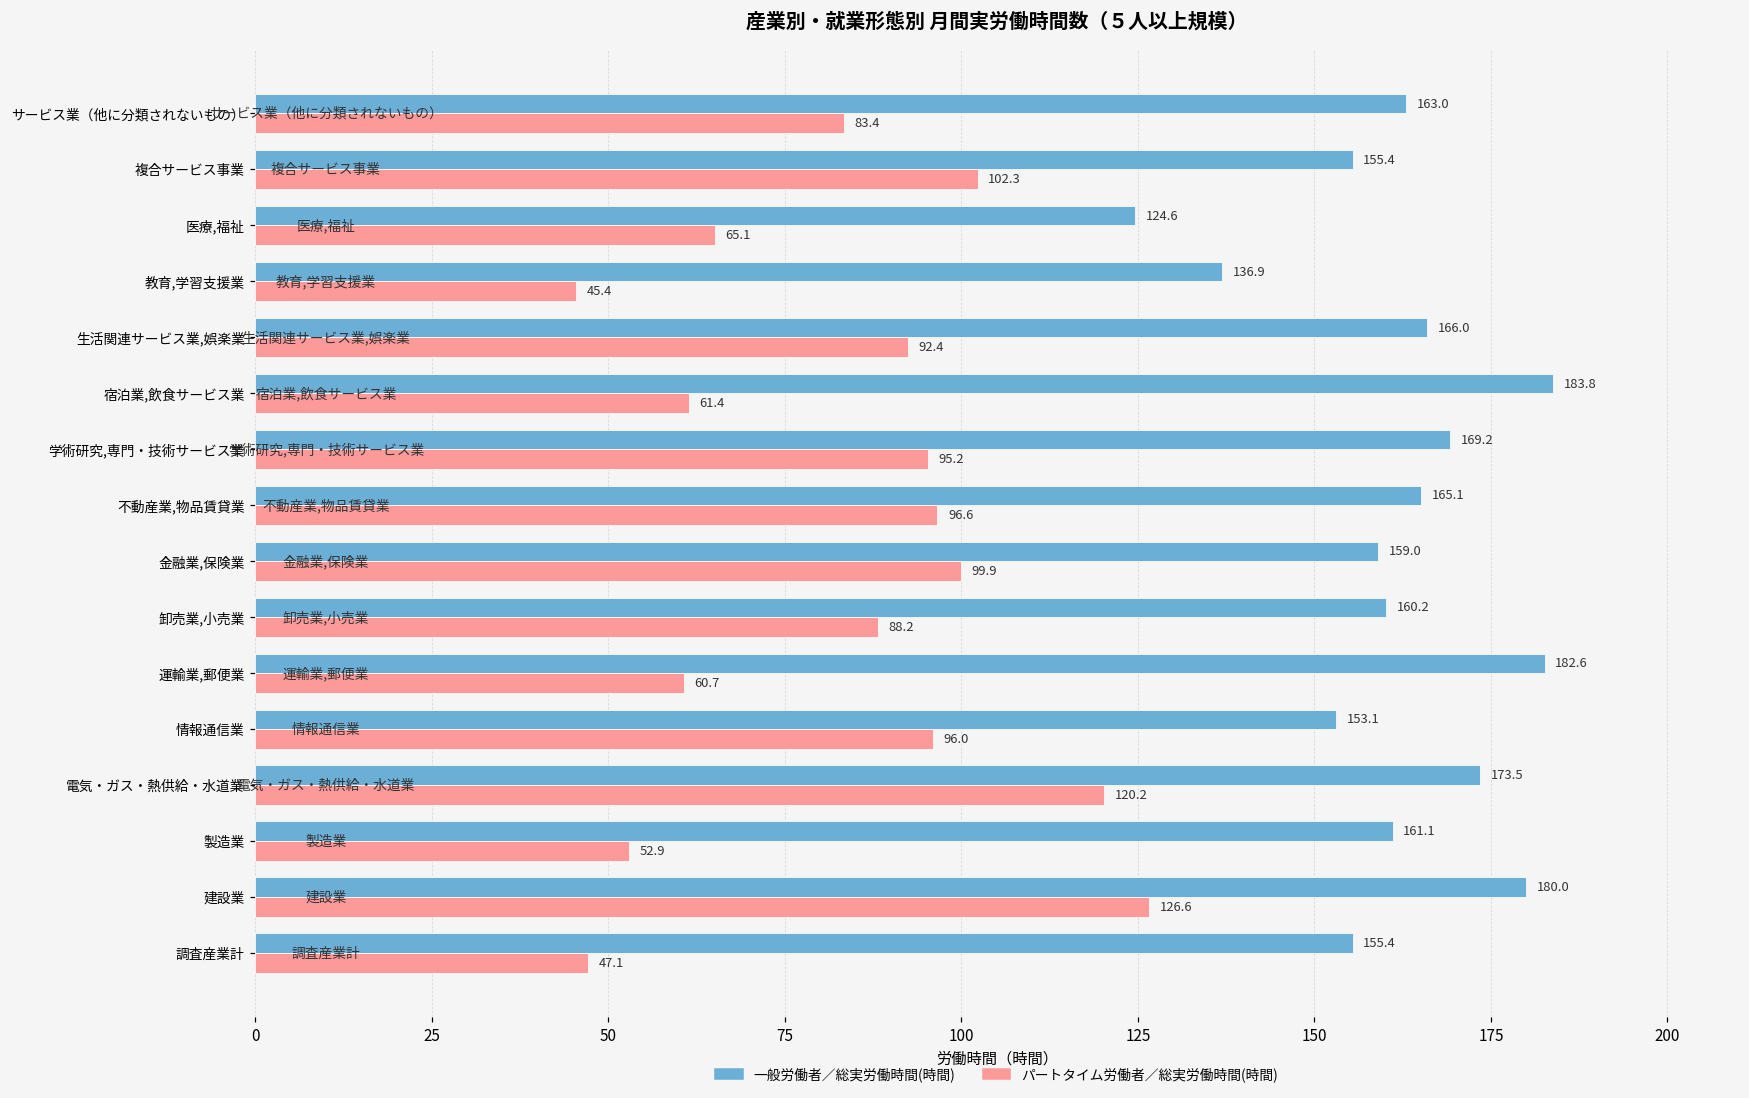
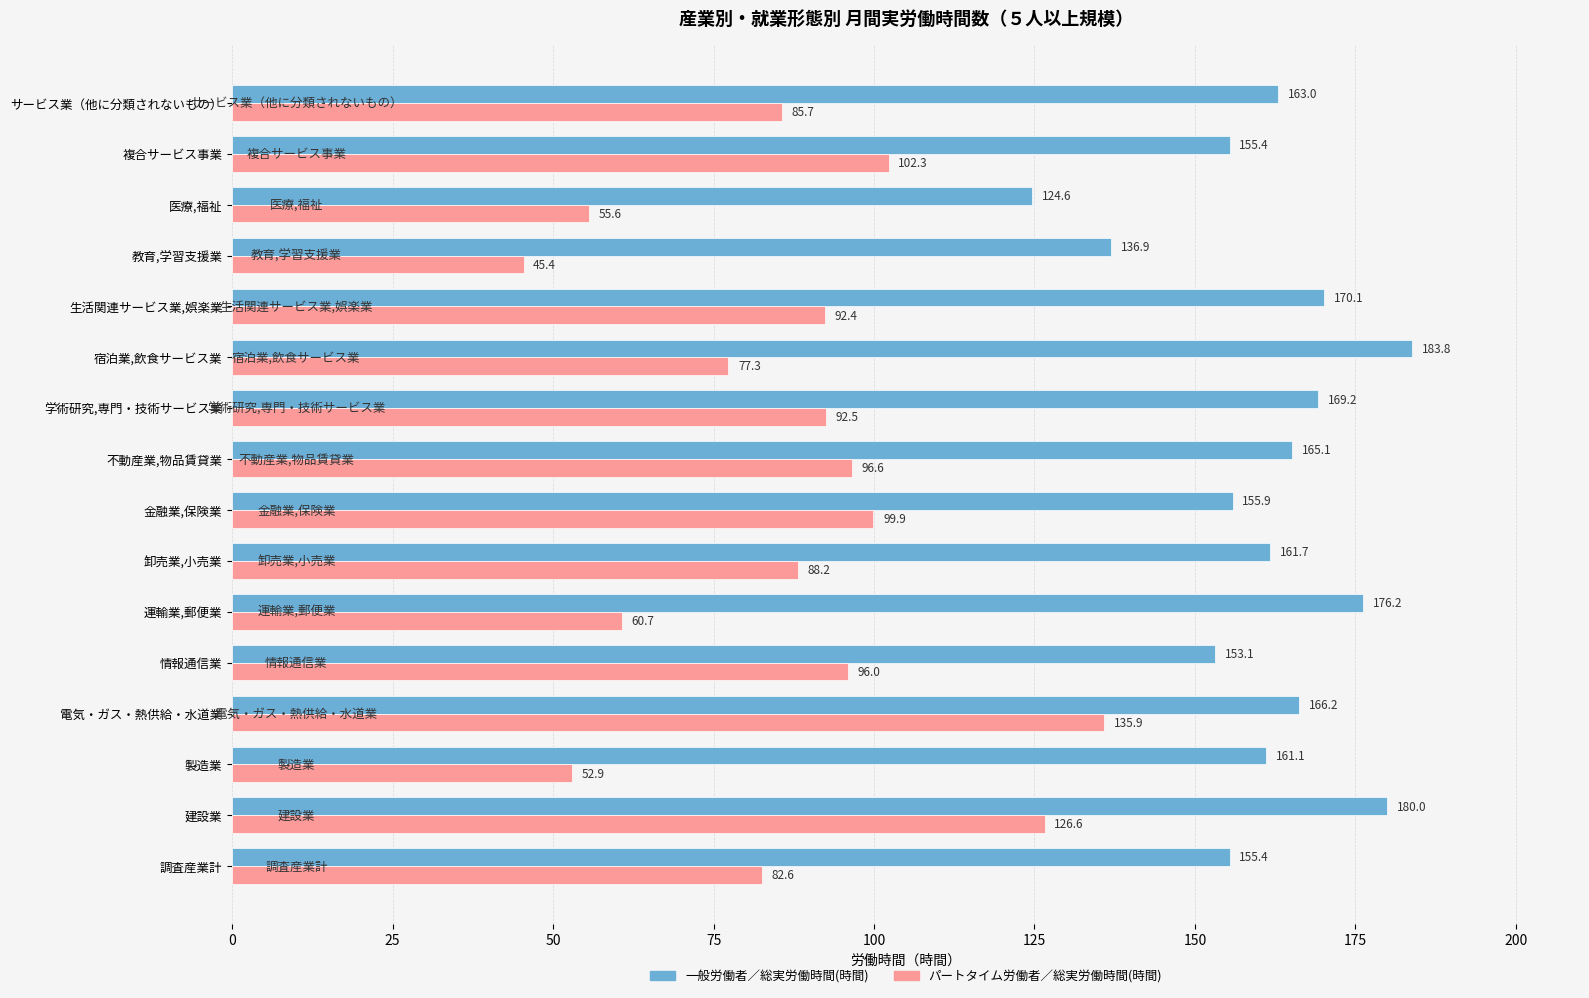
パートタイム労働者／総実労働時間(時間), サービス業（他に分類されないもの）: 83.4 -> 85.7
パートタイム労働者／総実労働時間(時間), 医療,福祉: 65.1 -> 55.6
一般労働者／総実労働時間(時間), 生活関連サービス業,娯楽業: 166.0 -> 170.1
パートタイム労働者／総実労働時間(時間), 宿泊業,飲食サービス業: 61.4 -> 77.3
パートタイム労働者／総実労働時間(時間), 学術研究,専門・技術サービス業: 95.2 -> 92.5
一般労働者／総実労働時間(時間), 金融業,保険業: 159.0 -> 155.9
一般労働者／総実労働時間(時間), 卸売業,小売業: 160.2 -> 161.7
一般労働者／総実労働時間(時間), 運輸業,郵便業: 182.6 -> 176.2
一般労働者／総実労働時間(時間), 電気・ガス・熱供給・水道業: 173.5 -> 166.2
パートタイム労働者／総実労働時間(時間), 電気・ガス・熱供給・水道業: 120.2 -> 135.9
パートタイム労働者／総実労働時間(時間), 調査産業計: 47.1 -> 82.6
